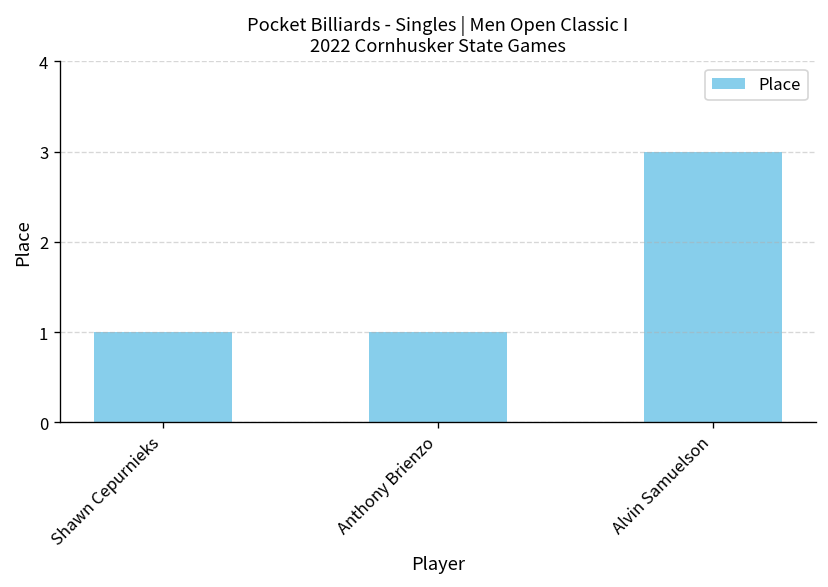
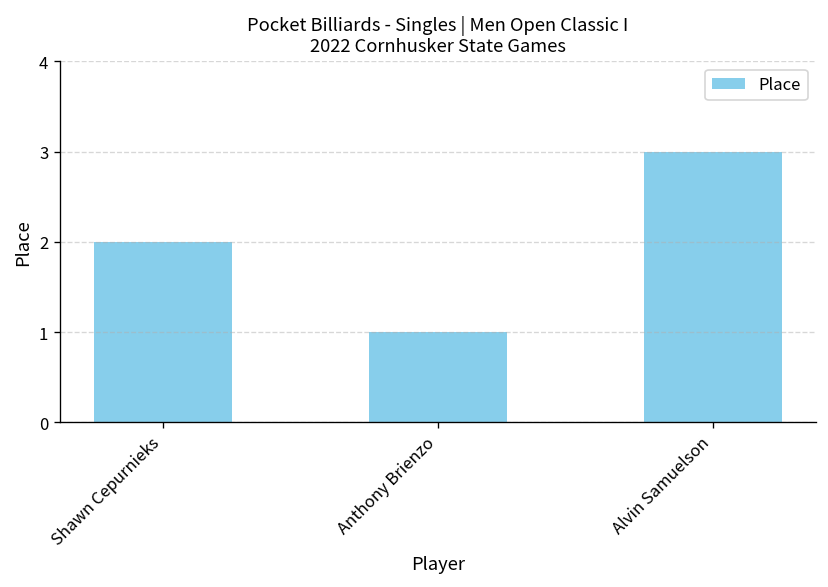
Shawn Cepurnieks: 1 -> 2
